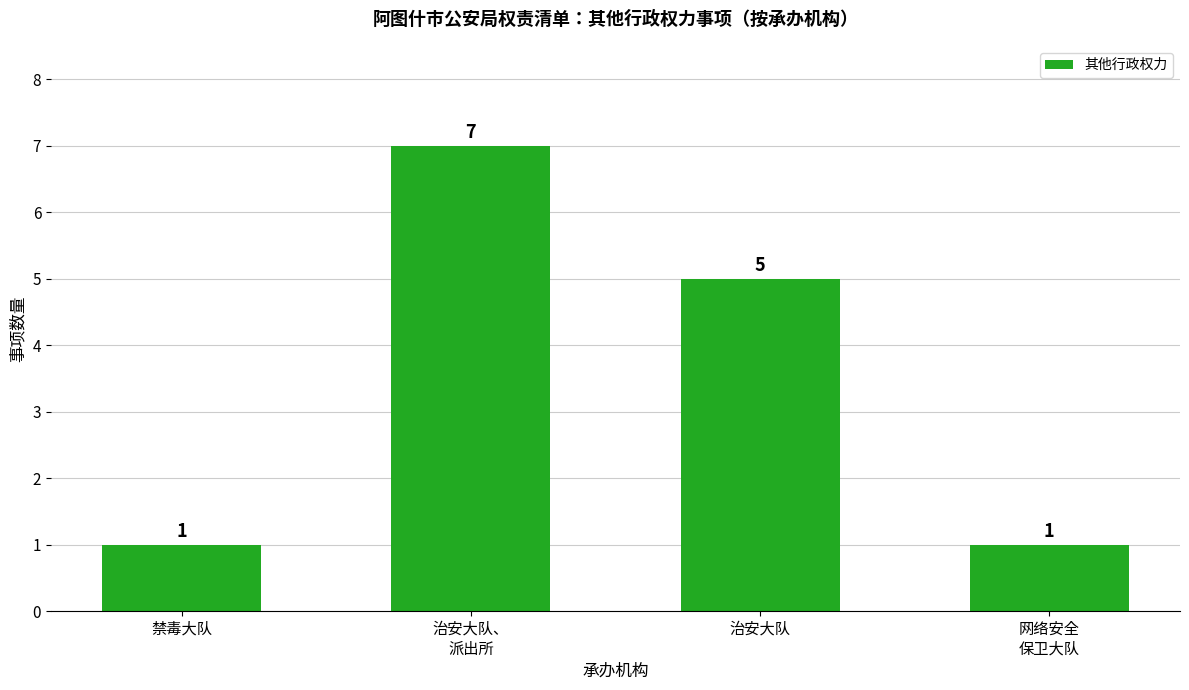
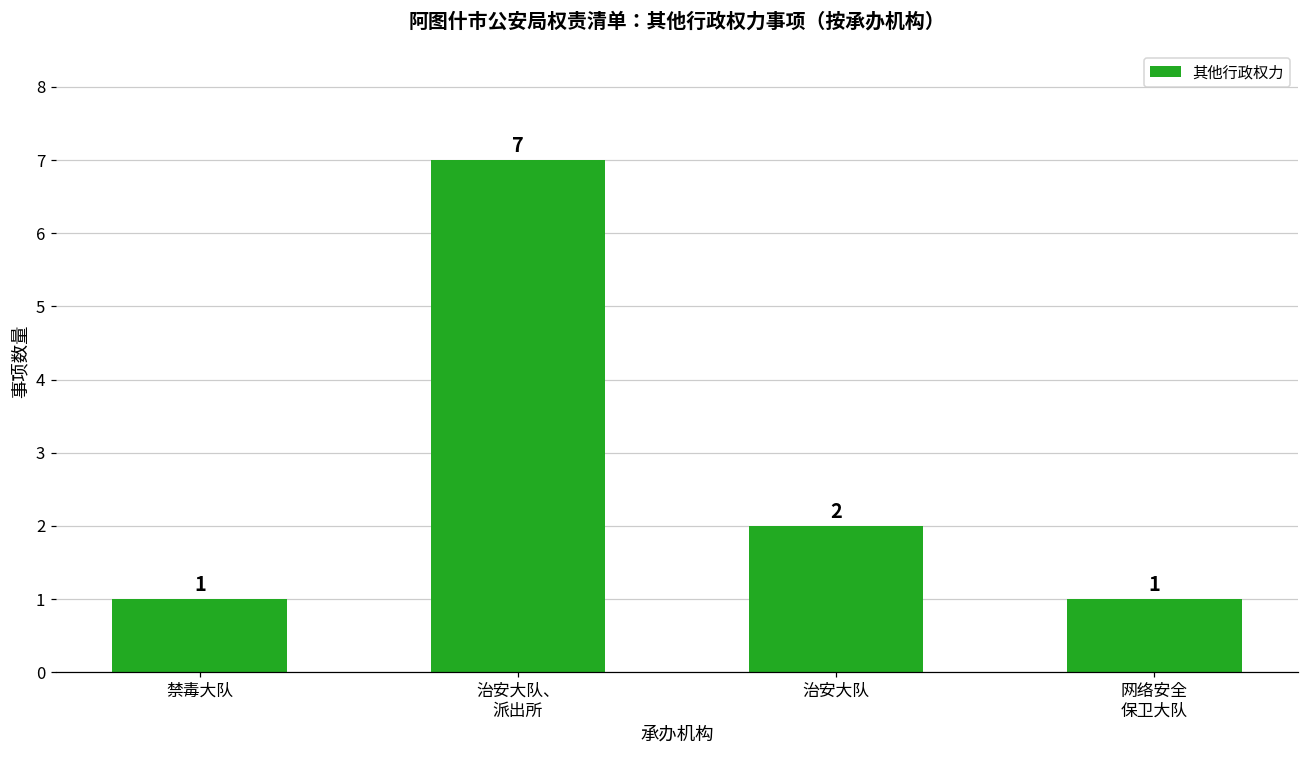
治安大队: 5 -> 2
